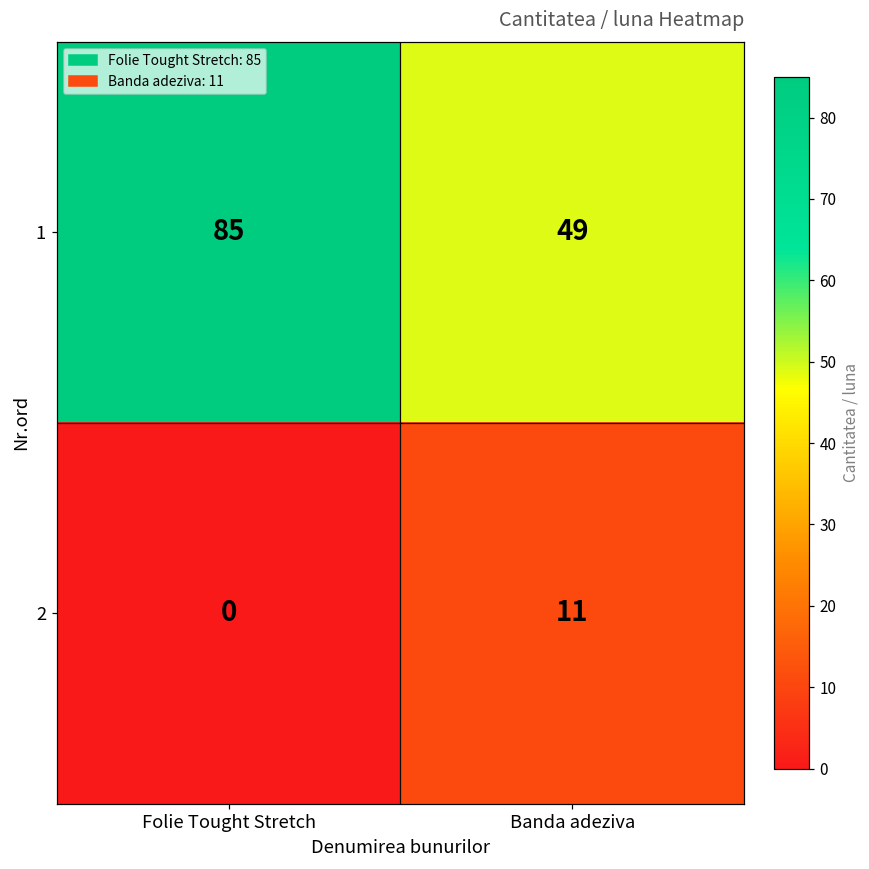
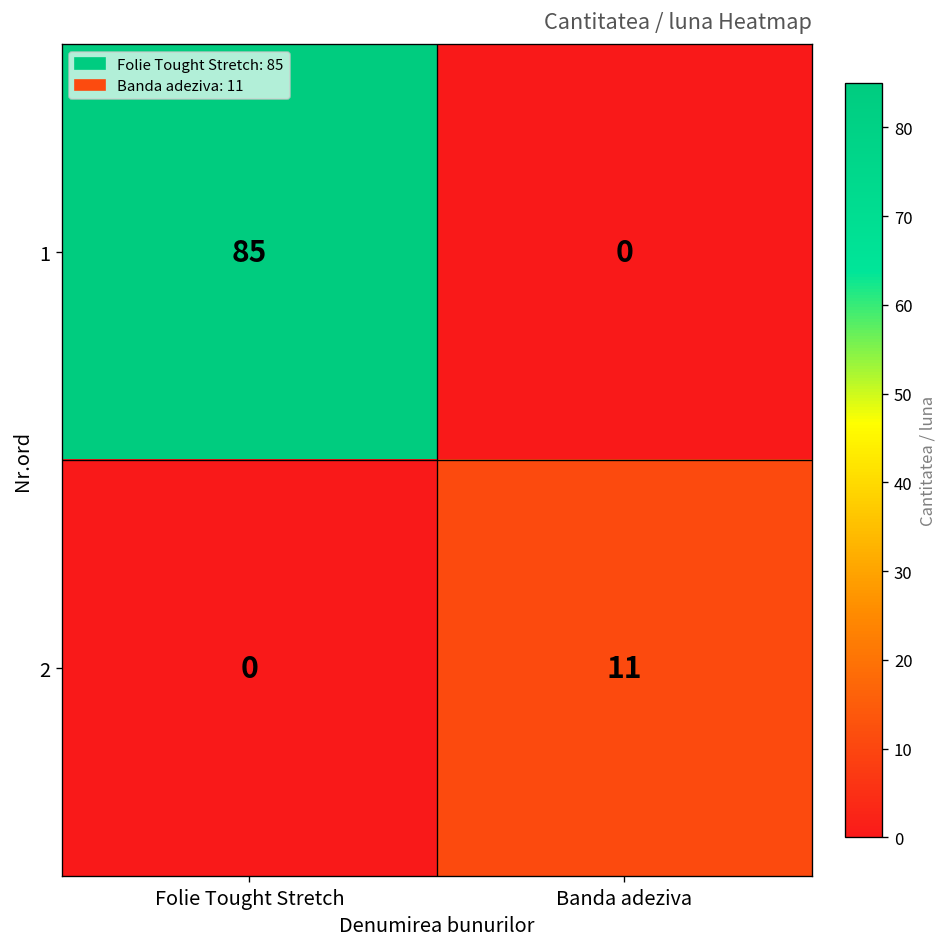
1, Banda adeziva: 49 -> 0
